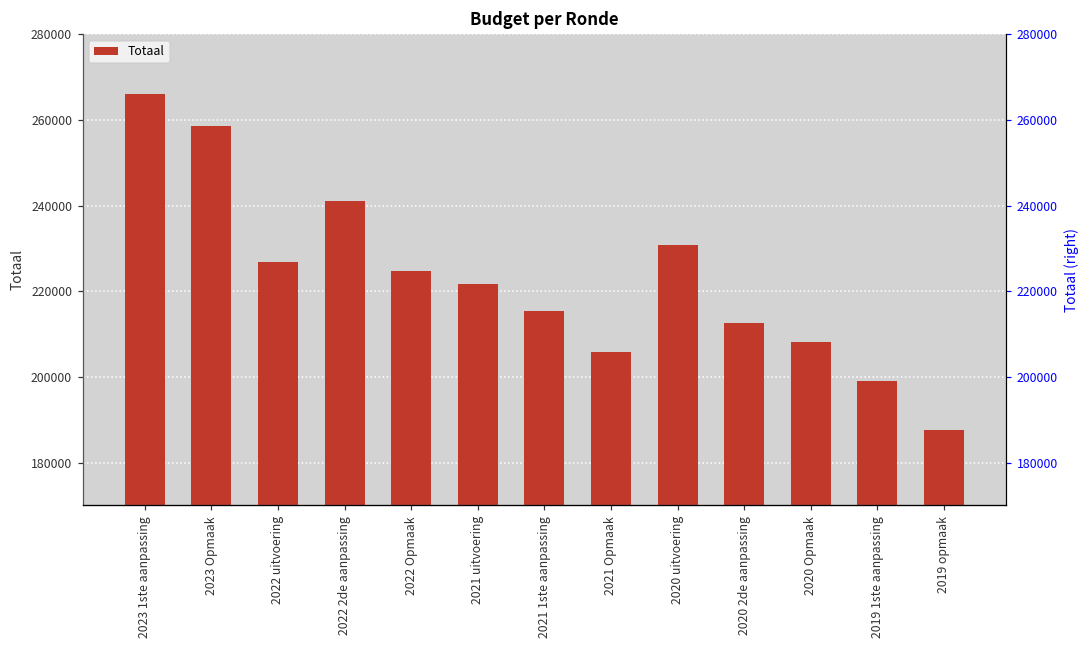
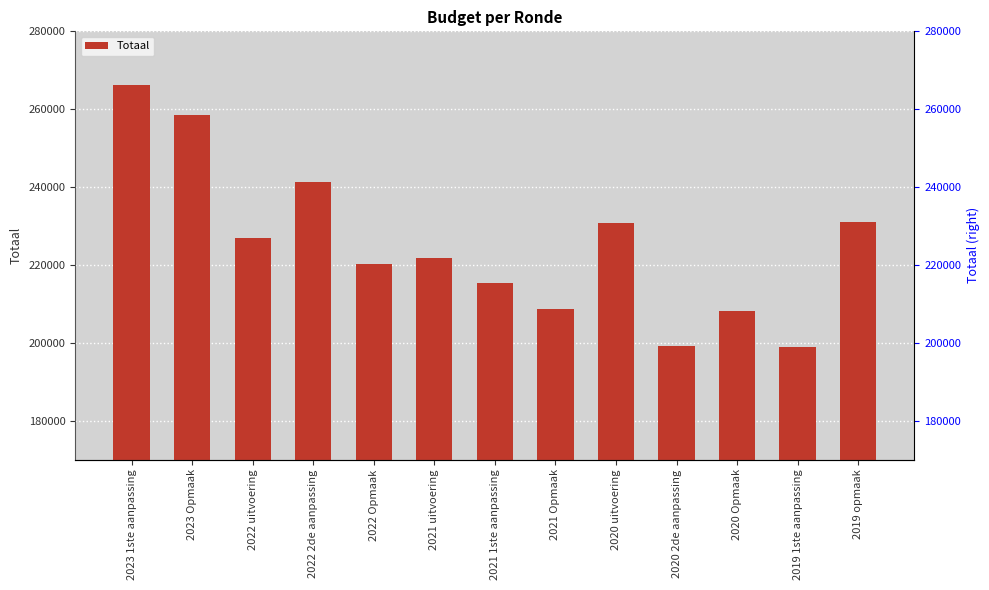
2022 Opmaak: 225000 -> 220000
2021 Opmaak: 206000 -> 209000
2020 2de aanpassing: 213000 -> 199000
2019 opmaak: 188000 -> 231000
